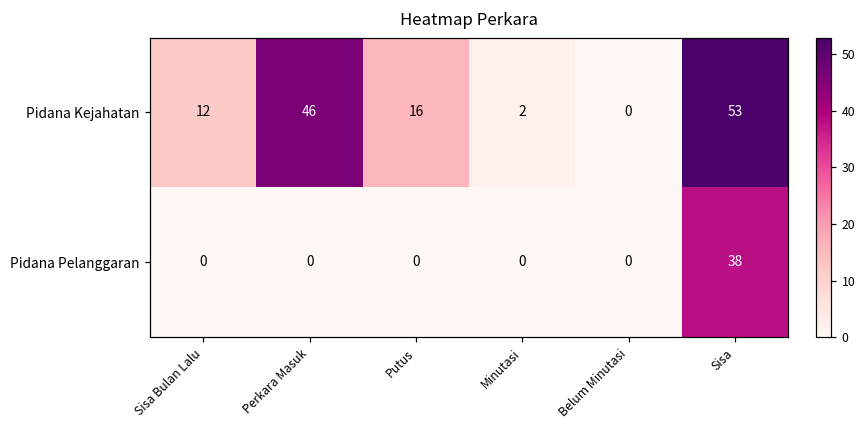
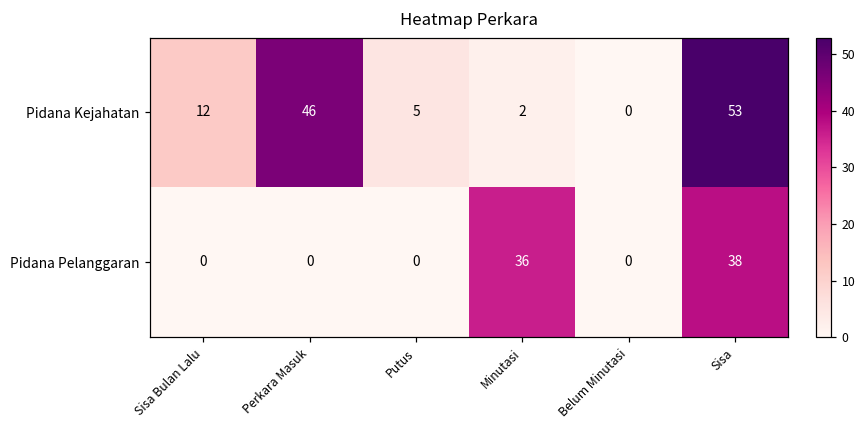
Pidana Kejahatan, Putus: 16 -> 5
Pidana Pelanggaran, Minutasi: 0 -> 36
